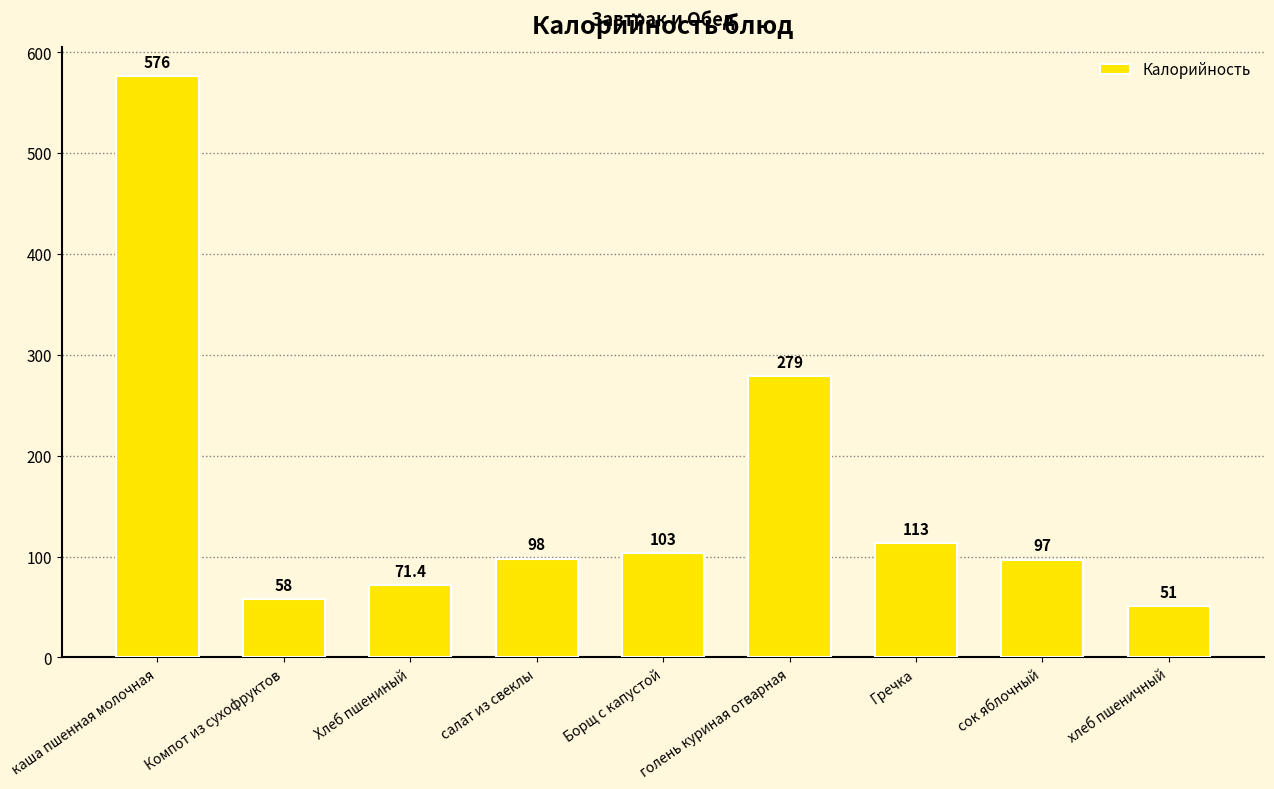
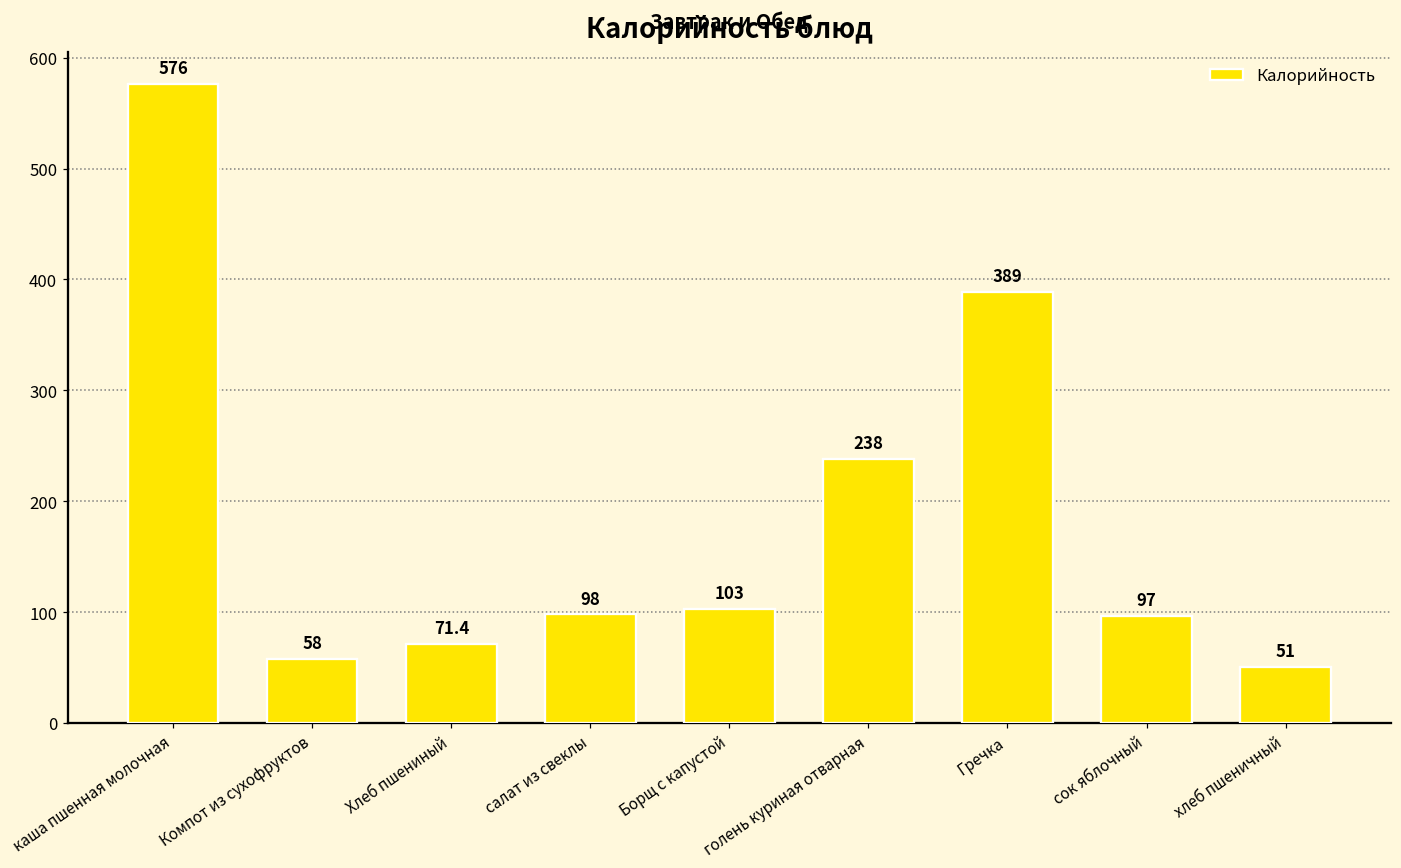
голень куриная отварная: 279 -> 238
Гречка: 113 -> 389
